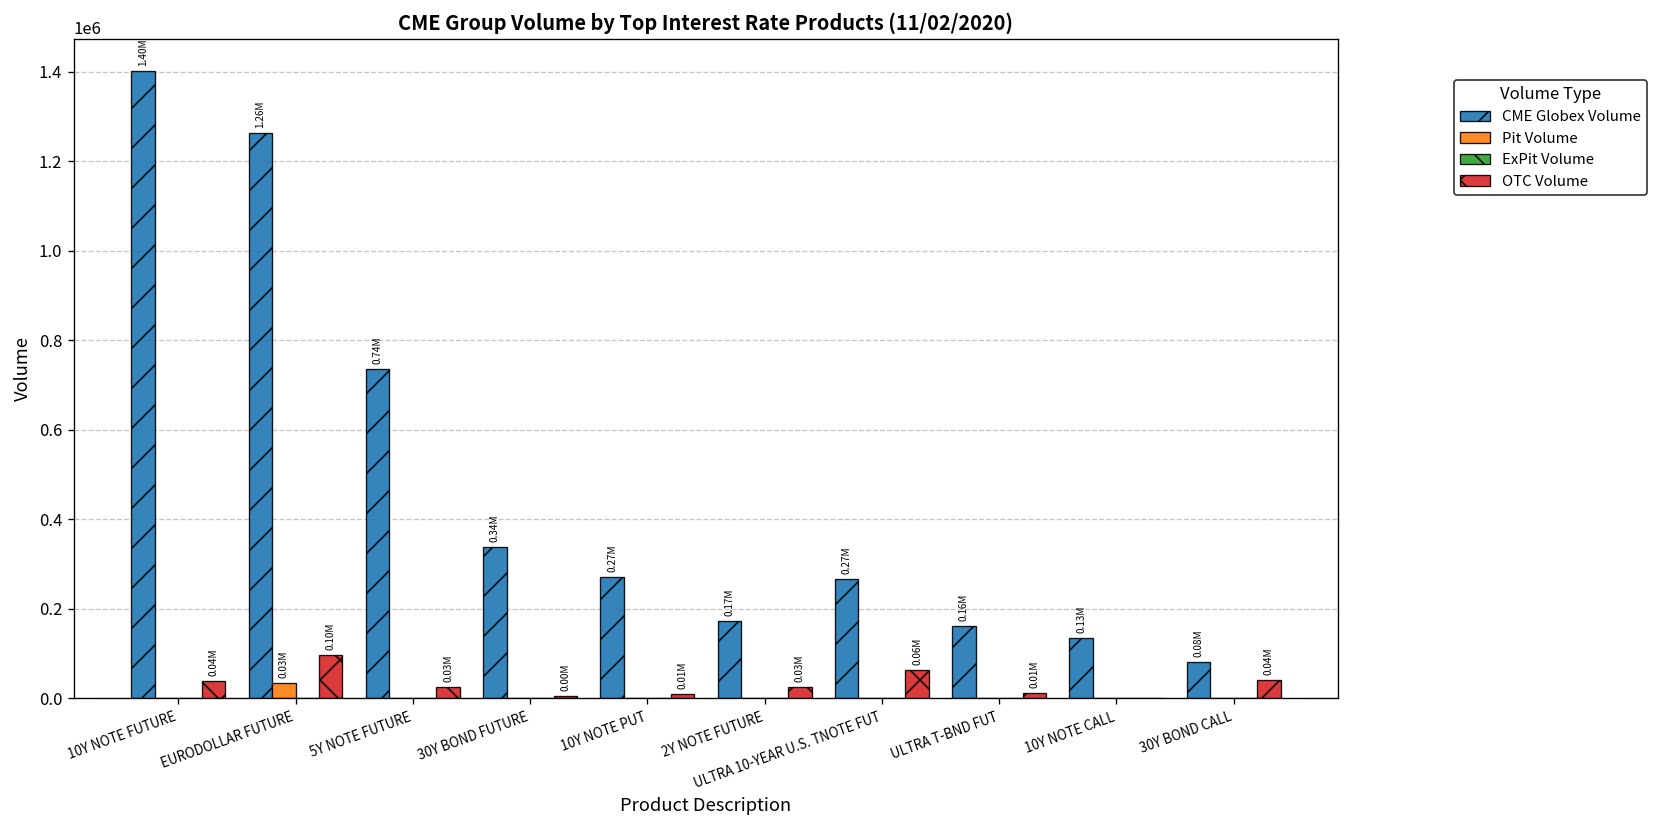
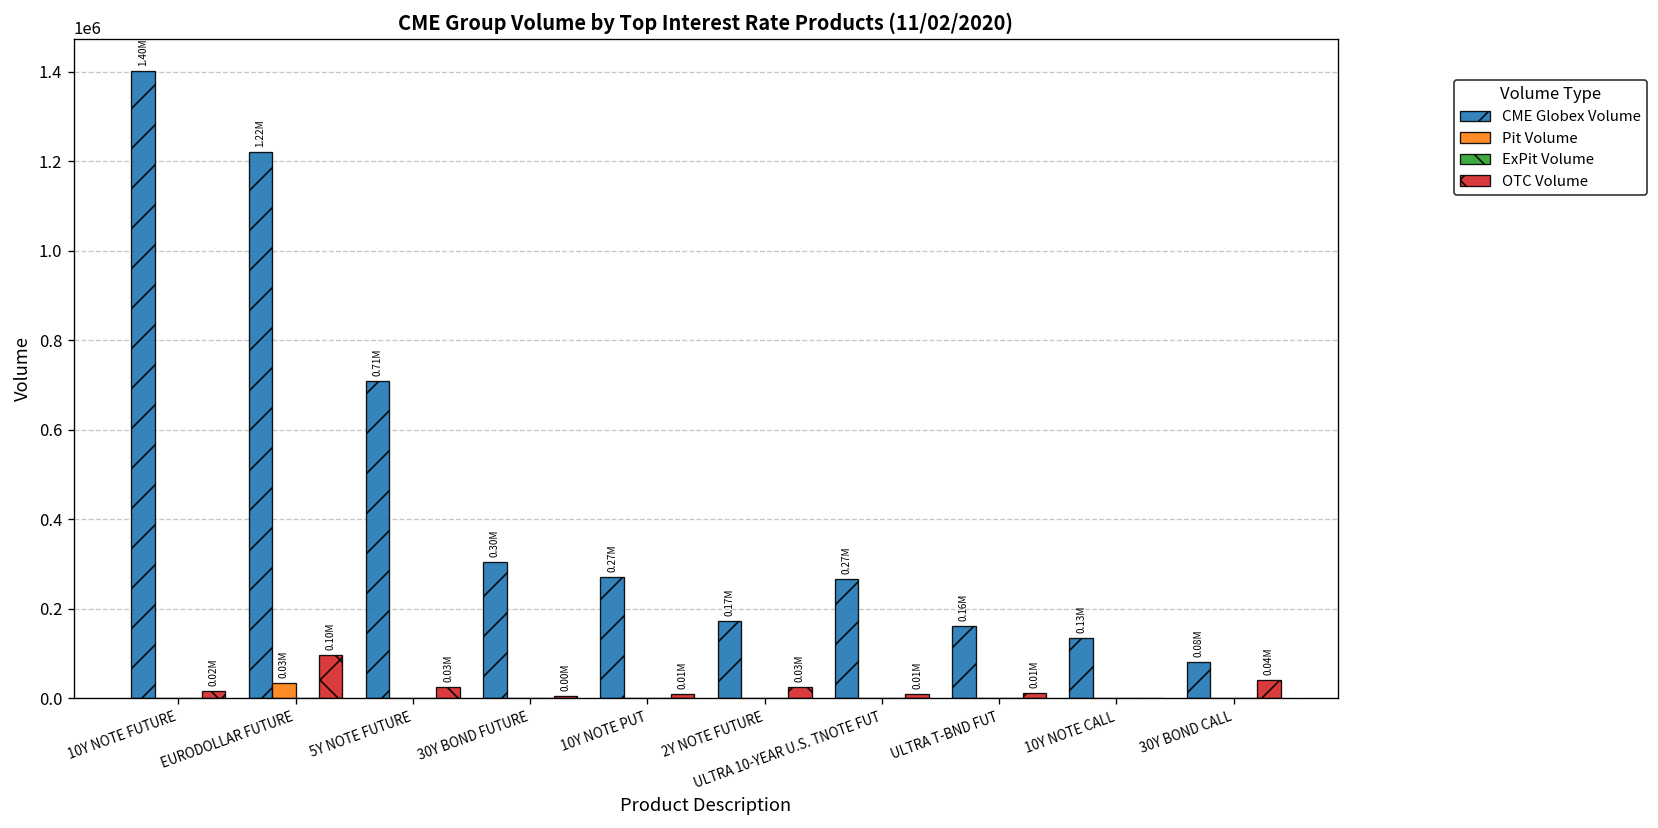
OTC Volume, 10Y NOTE FUTURE: 0.04M -> 0.02M
CME Globex Volume, EURODOLLAR FUTURE: 1.26M -> 1.22M
CME Globex Volume, 5Y NOTE FUTURE: 0.74M -> 0.71M
CME Globex Volume, 30Y BOND FUTURE: 0.34M -> 0.30M
OTC Volume, ULTRA 10-YEAR U.S. TNOTE FUT: 0.06M -> 0.01M
